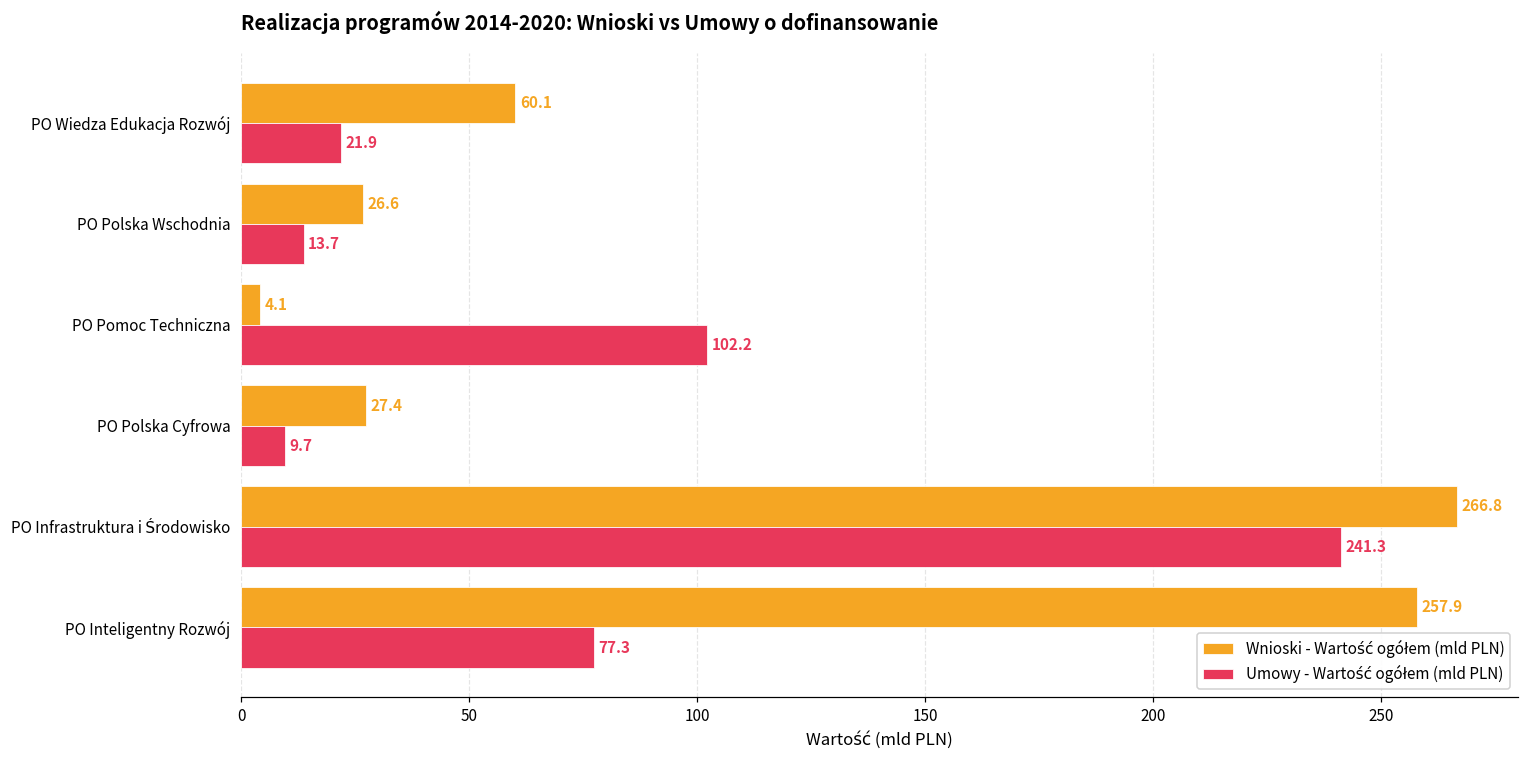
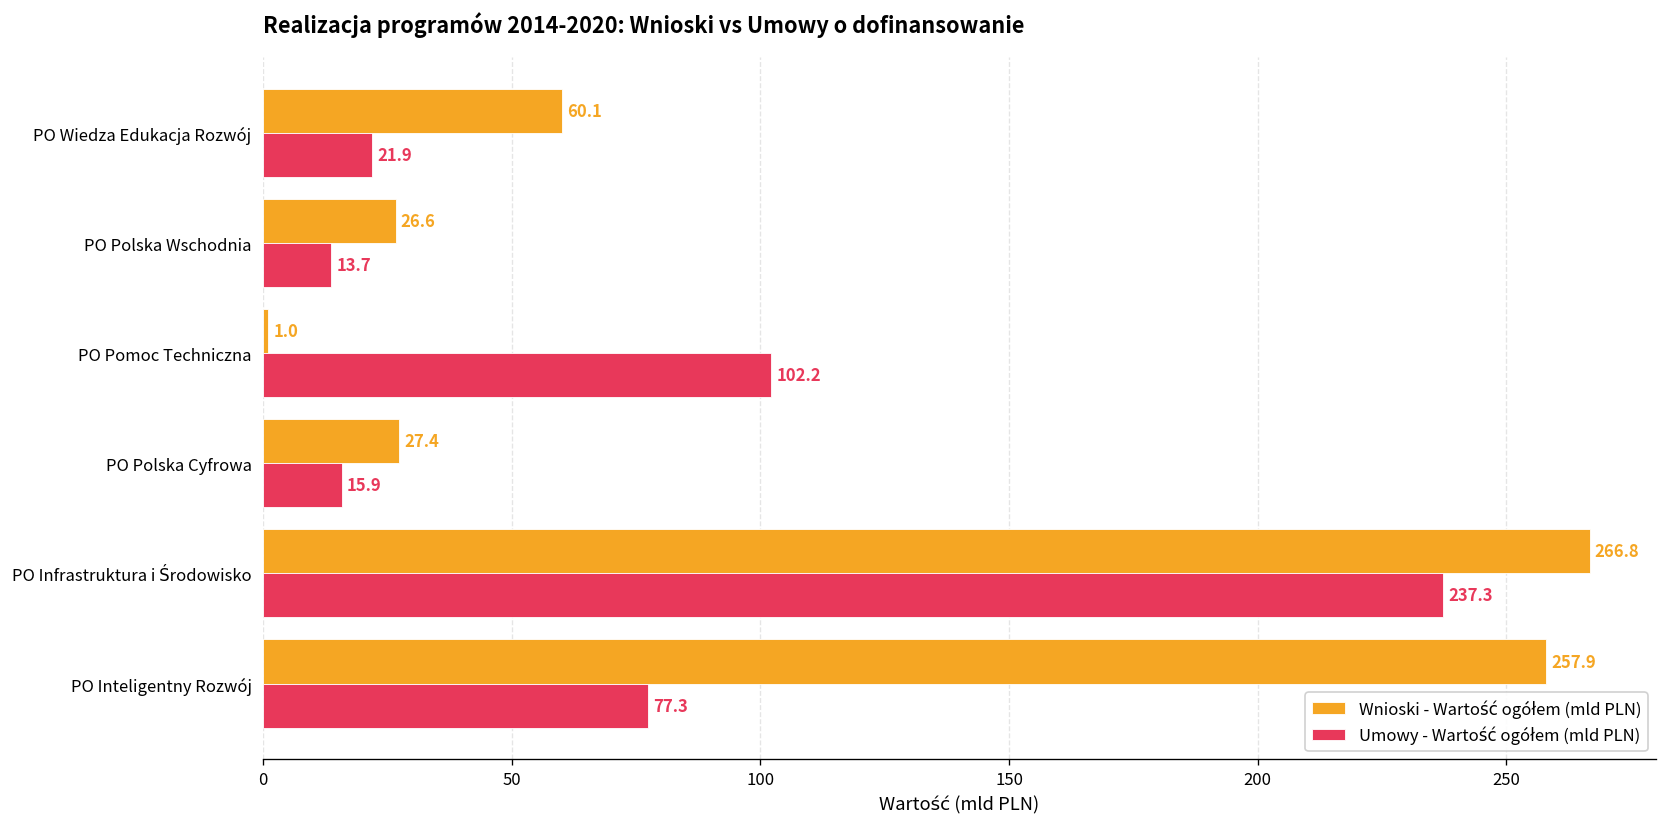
Wnioski - Wartość ogółem (mld PLN), PO Pomoc Techniczna: 4.1 -> 1.0
Umowy - Wartość ogółem (mld PLN), PO Polska Cyfrowa: 9.7 -> 15.9
Umowy - Wartość ogółem (mld PLN), PO Infrastruktura i Środowisko: 241.3 -> 237.3
